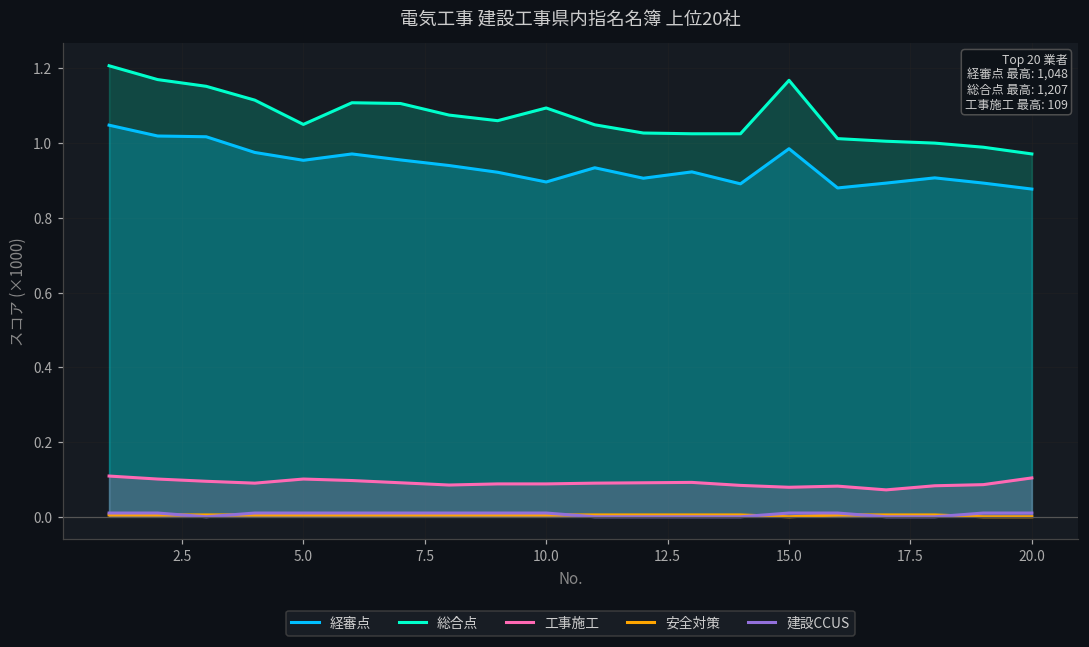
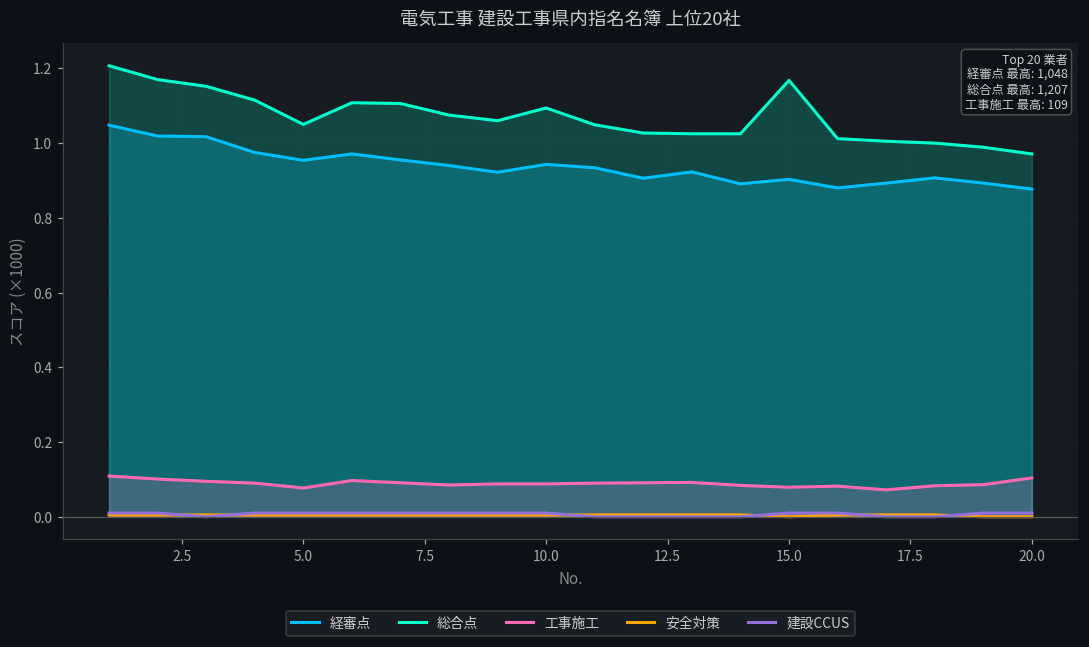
工事施工, 5.0: 0.10 -> 0.08
経審点, 10.0: 0.90 -> 0.94
経審点, 15.0: 0.99 -> 0.90
